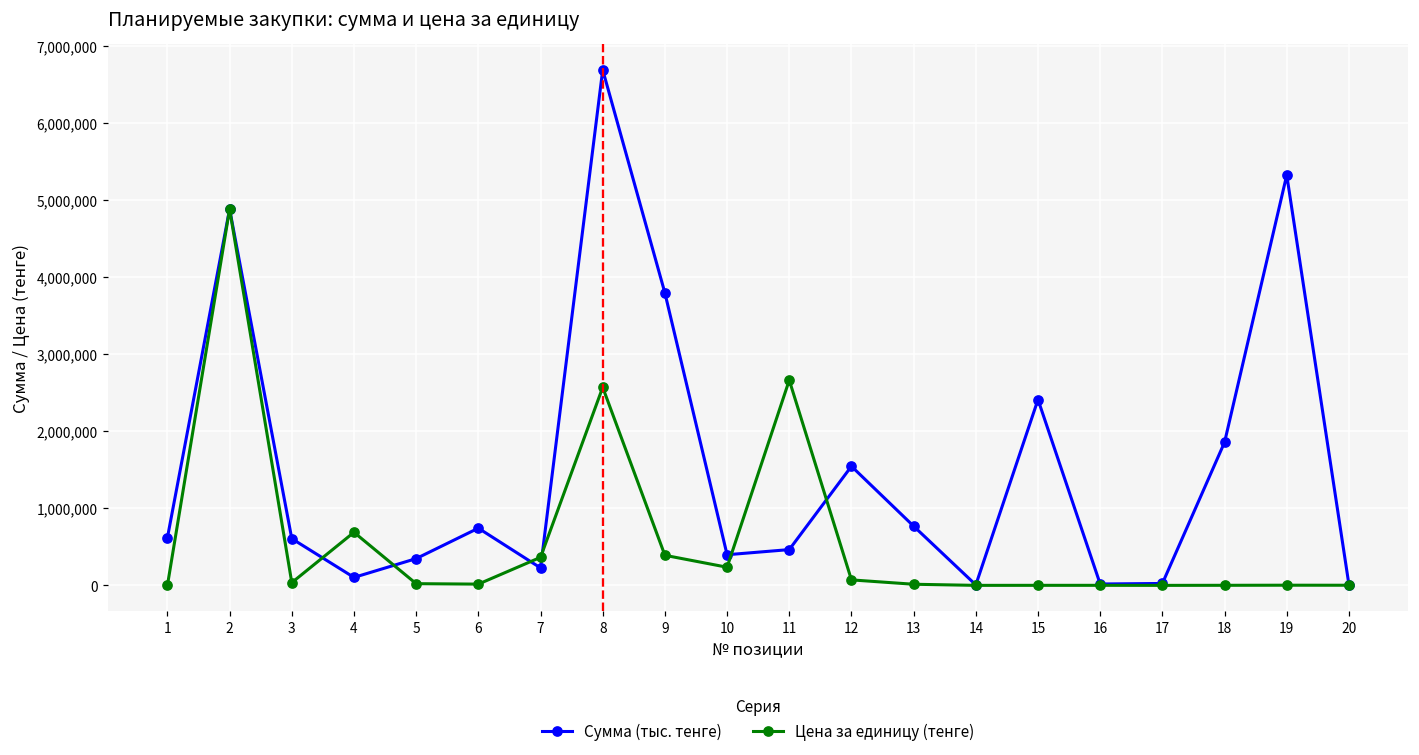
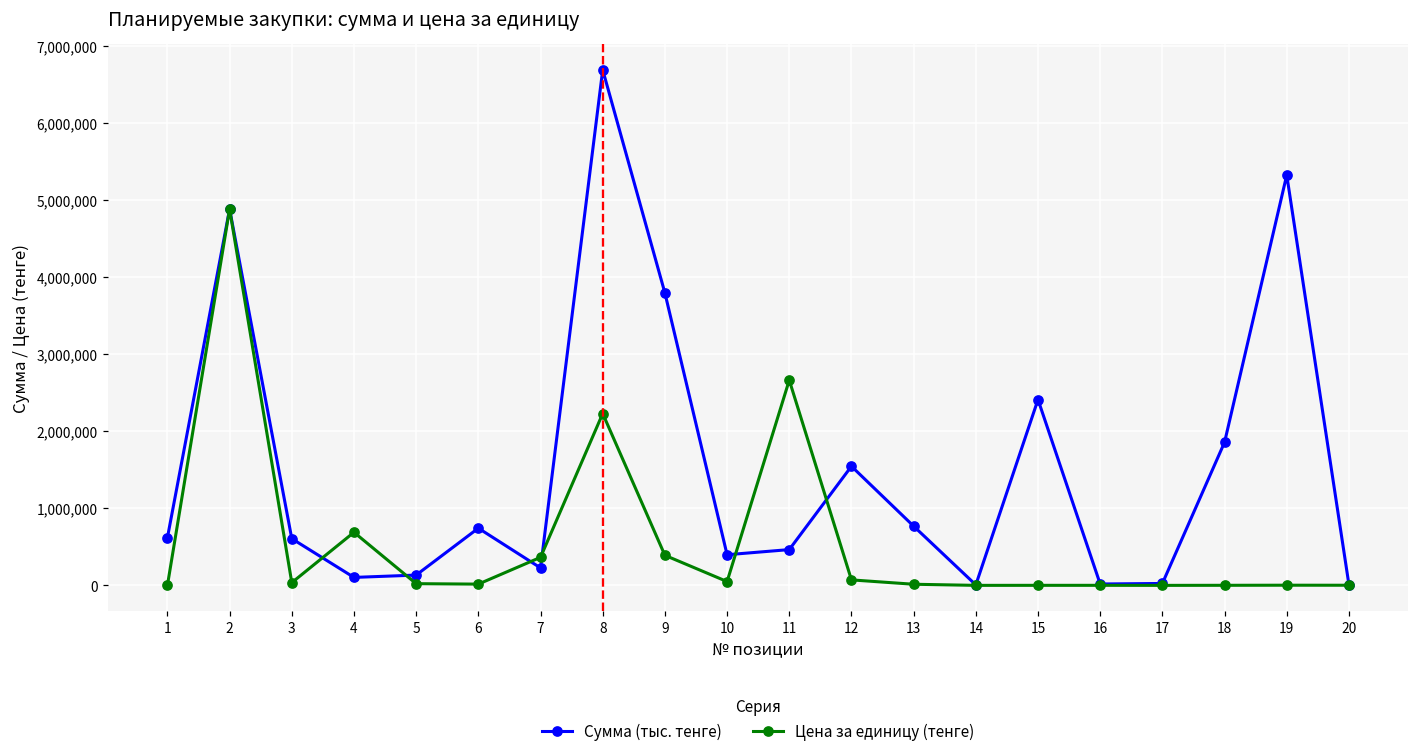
Сумма (тыс. тенге), 5: 300,000 -> 100,000
Цена за единицу (тенге), 8: 2,600,000 -> 2,200,000
Цена за единицу (тенге), 10: 200,000 -> 0
